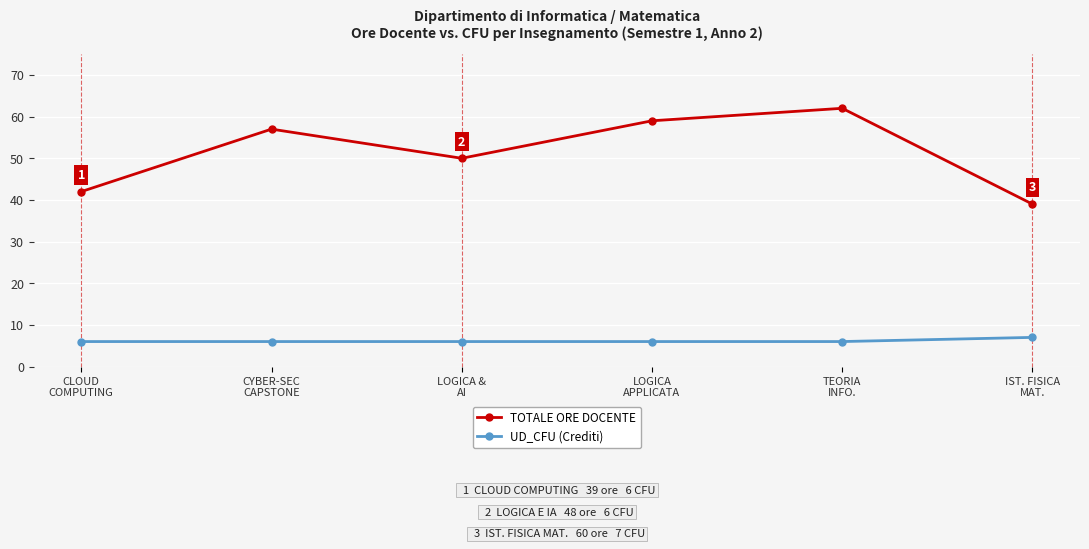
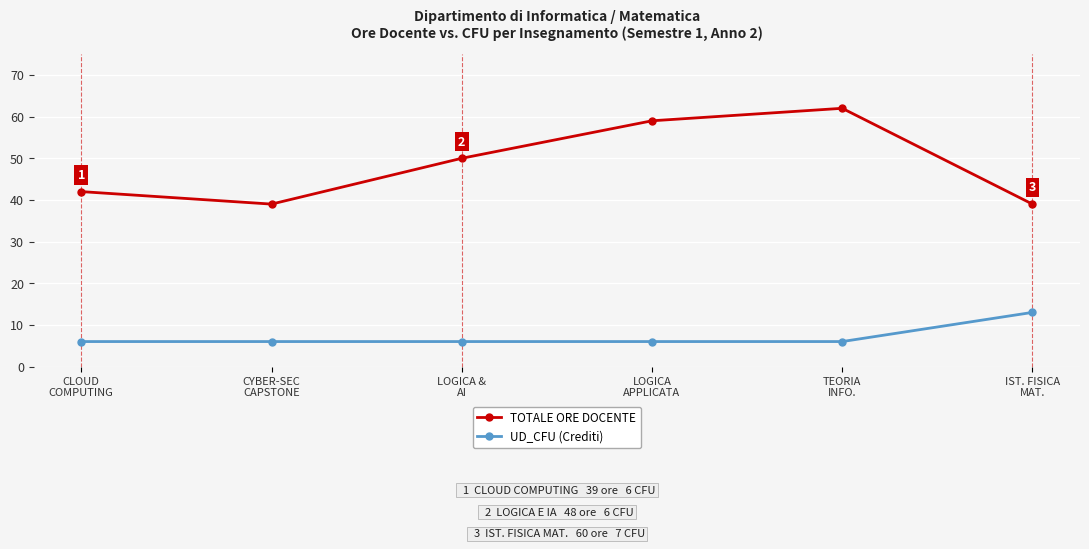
TOTALE ORE DOCENTE, CYBER-SEC CAPSTONE: 57 -> 39
UD_CFU (Crediti), IST. FISICA MAT.: 7 -> 13
